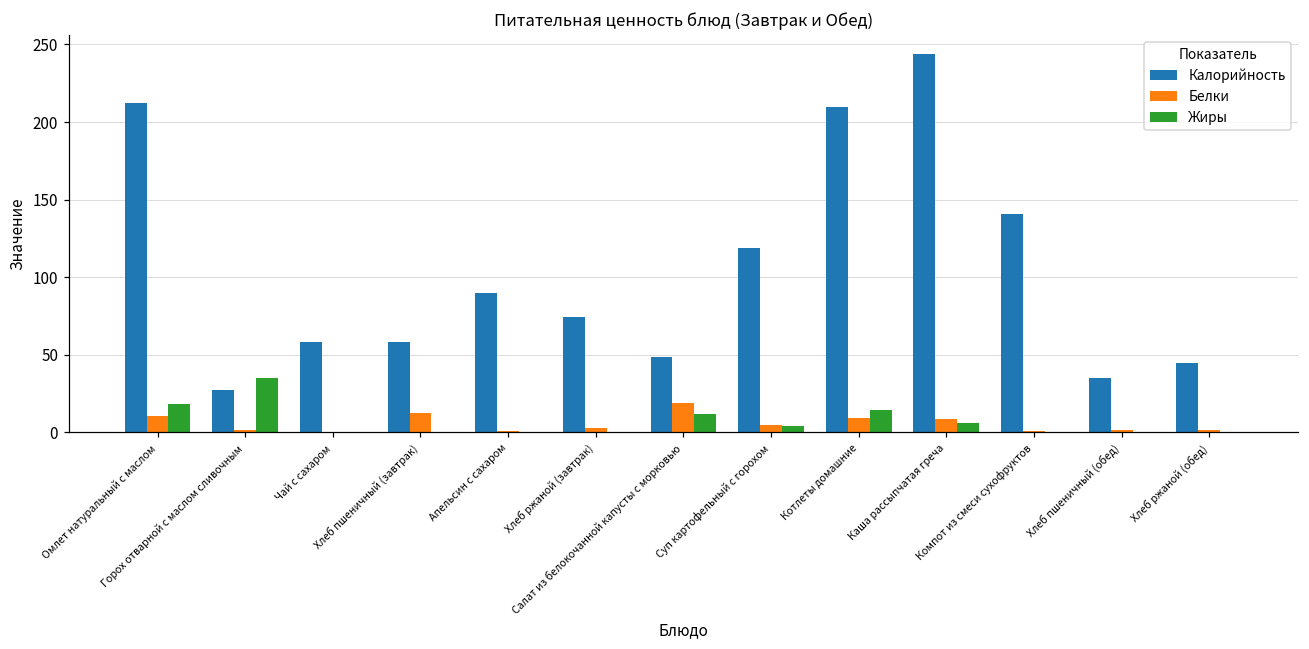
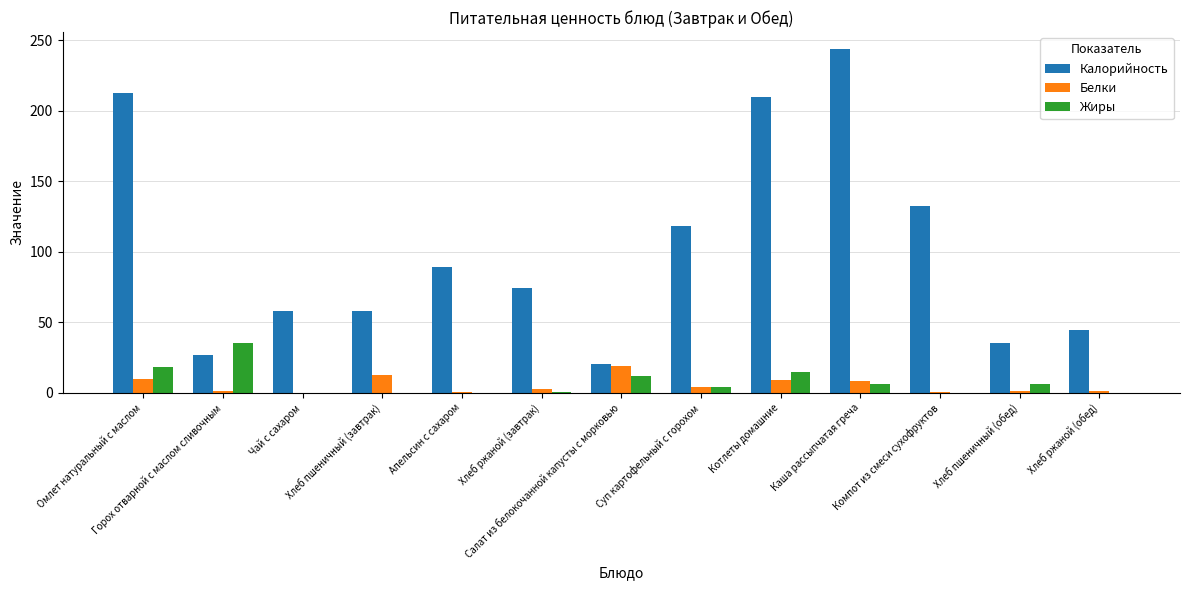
Калорийность, Салат из белокочанной капусты с морковью: 48 -> 20
Калорийность, Компот из смеси сухофруктов: 140 -> 133
Жиры, Хлеб пшеничный (обед): 0 -> 7
